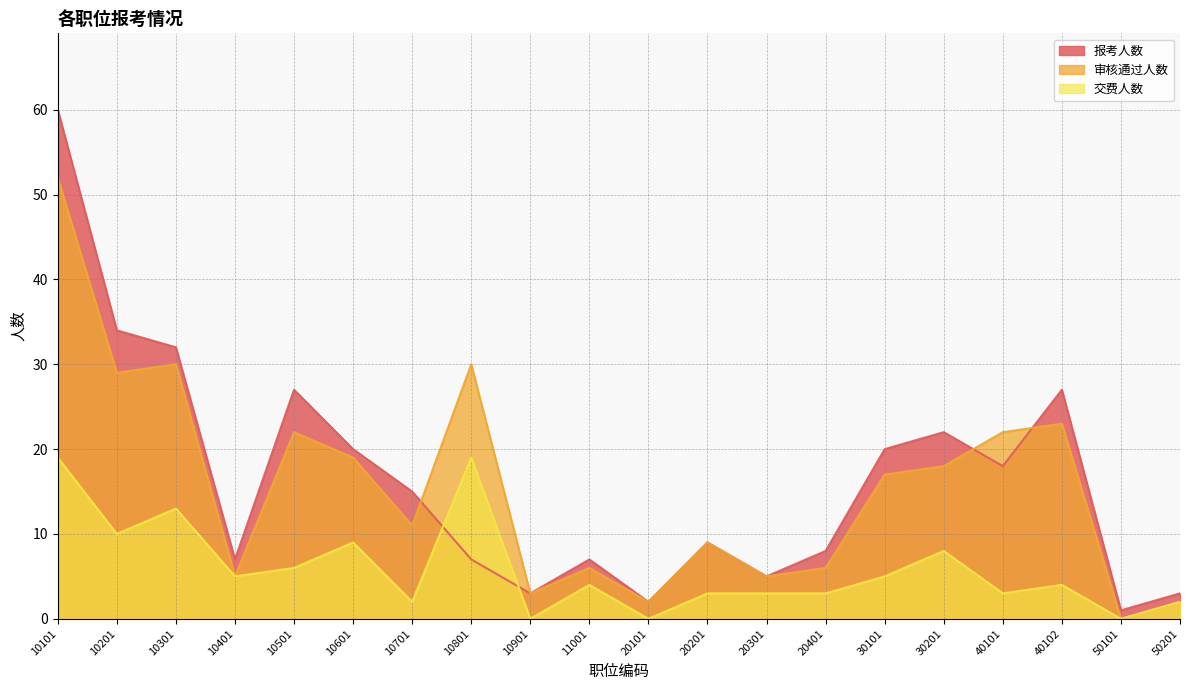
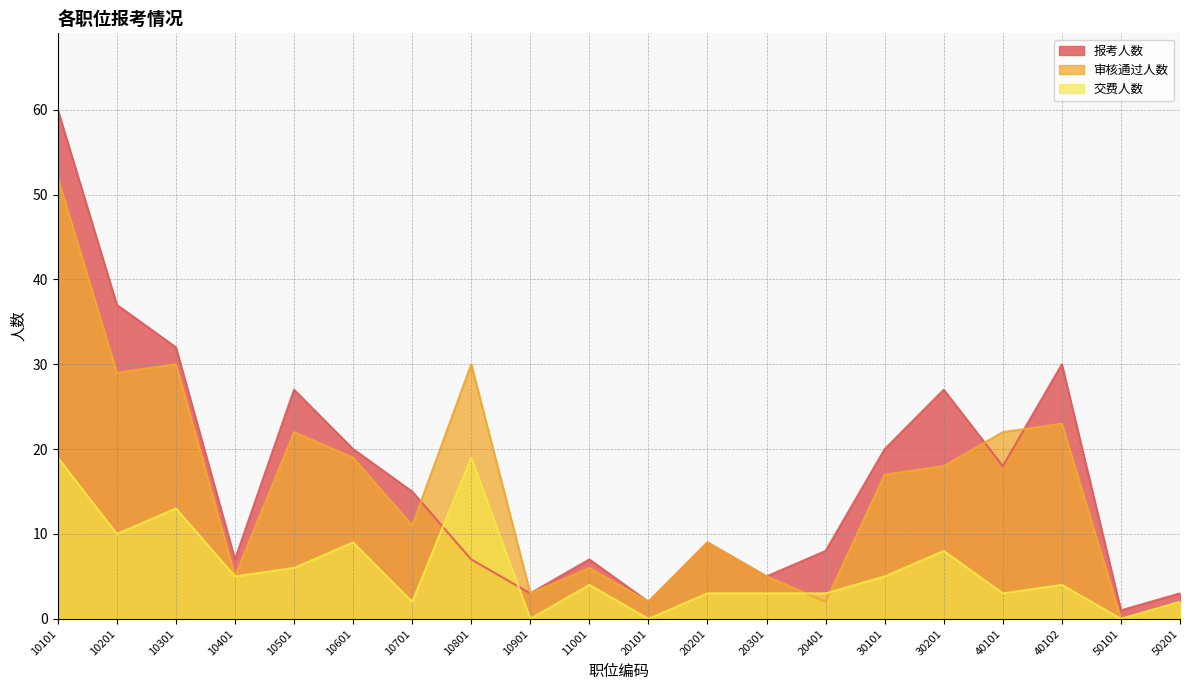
报考人数, 10201: 34 -> 37
审核通过人数, 20401: 6 -> 2
报考人数, 30201: 22 -> 27
报考人数, 40102: 27 -> 30
